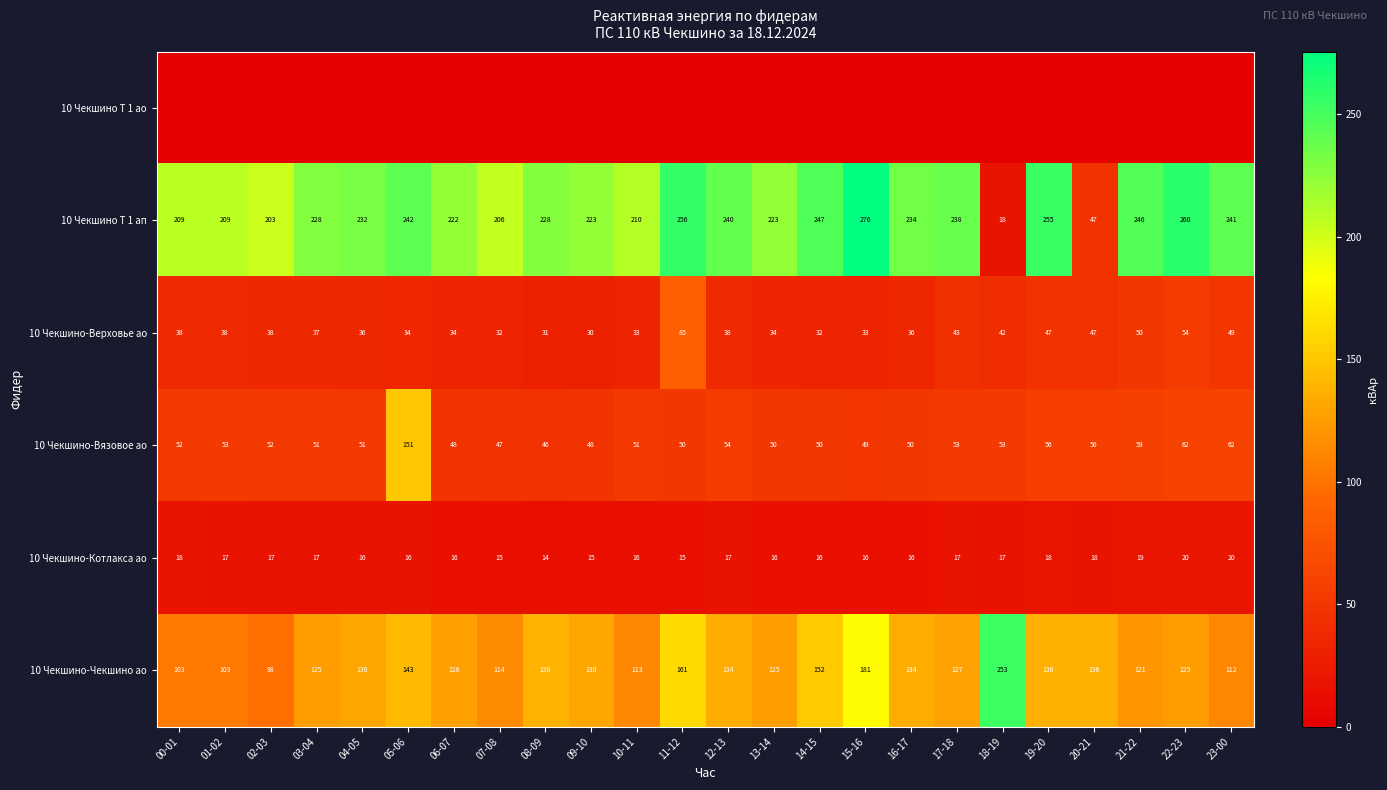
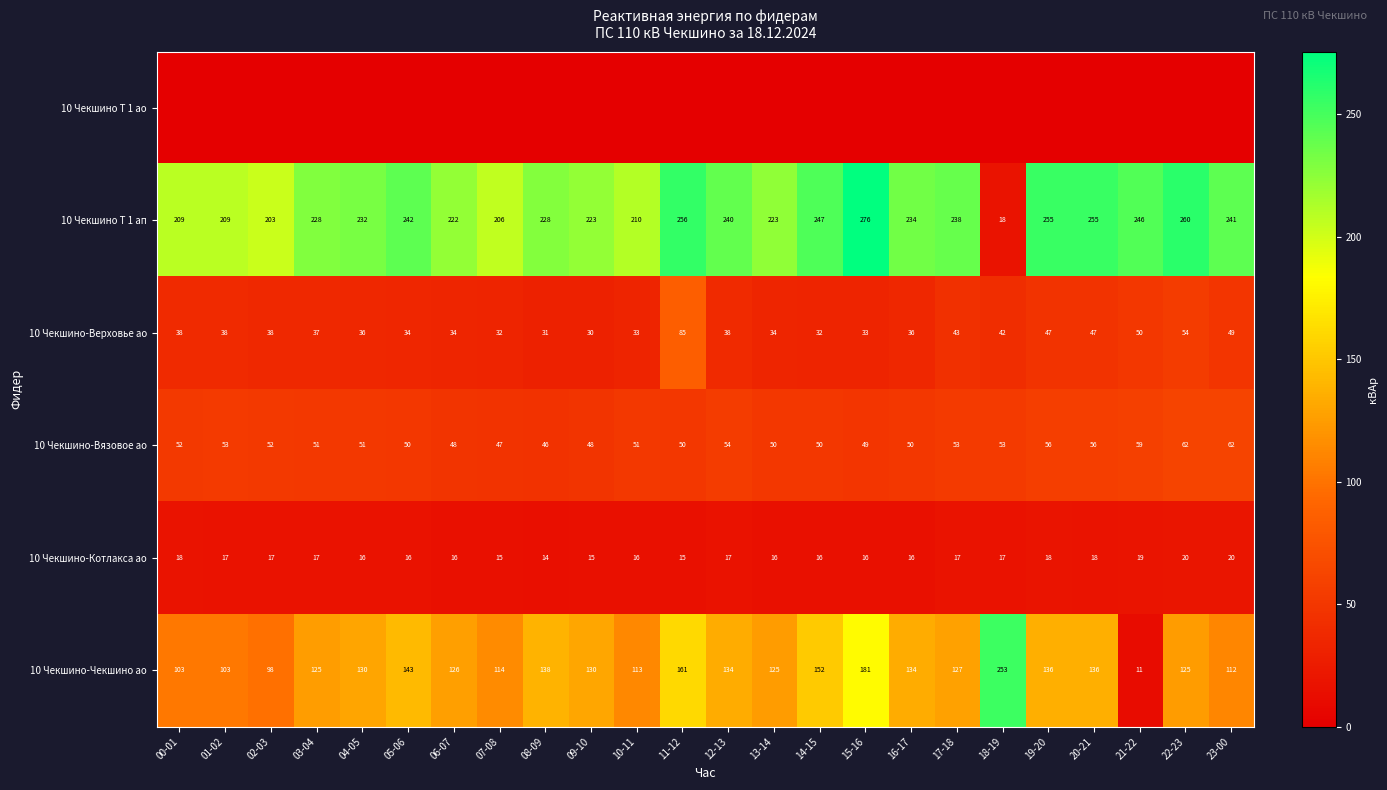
10 Чекшино Т 1 ап, 20-21: 47 -> 255
10 Чекшино-Вязовое ао, 05-06: 151 -> 50
10 Чекшино-Чекшино ао, 21-22: 121 -> 11
